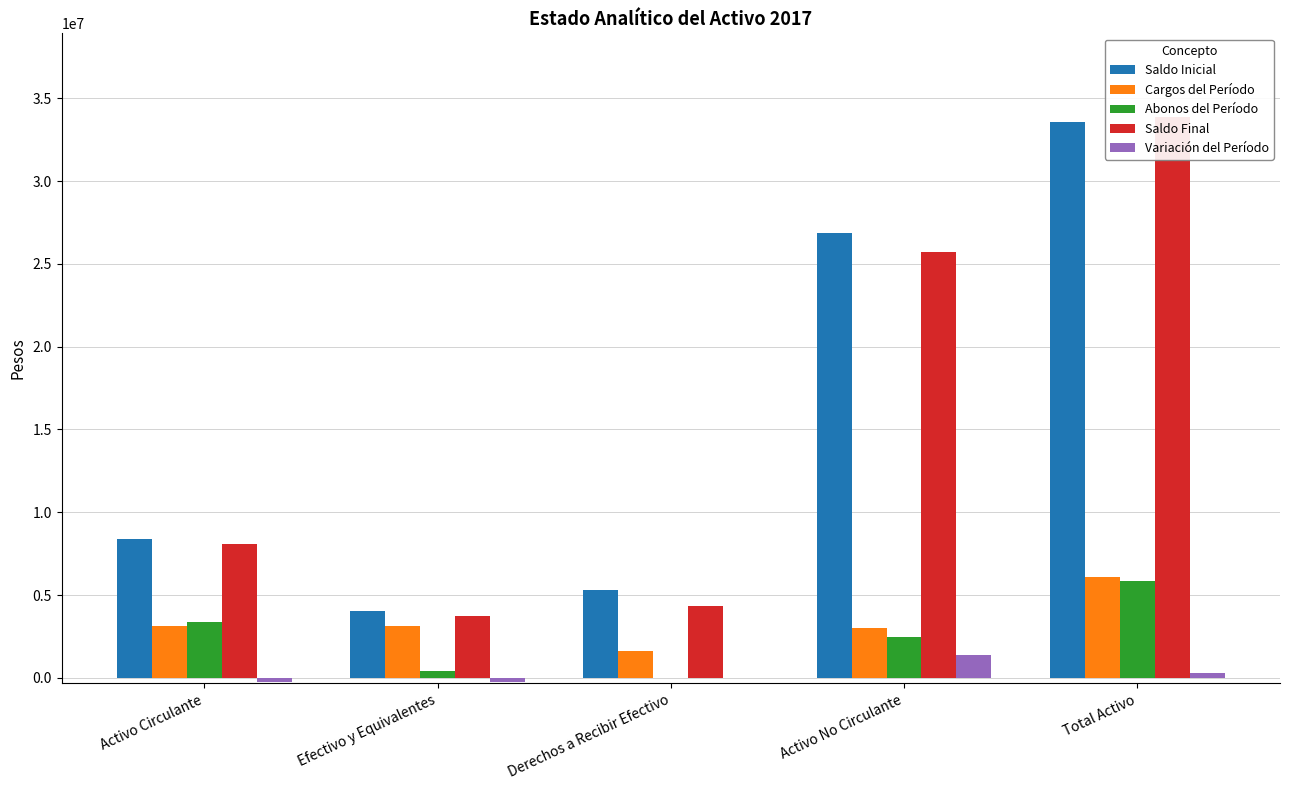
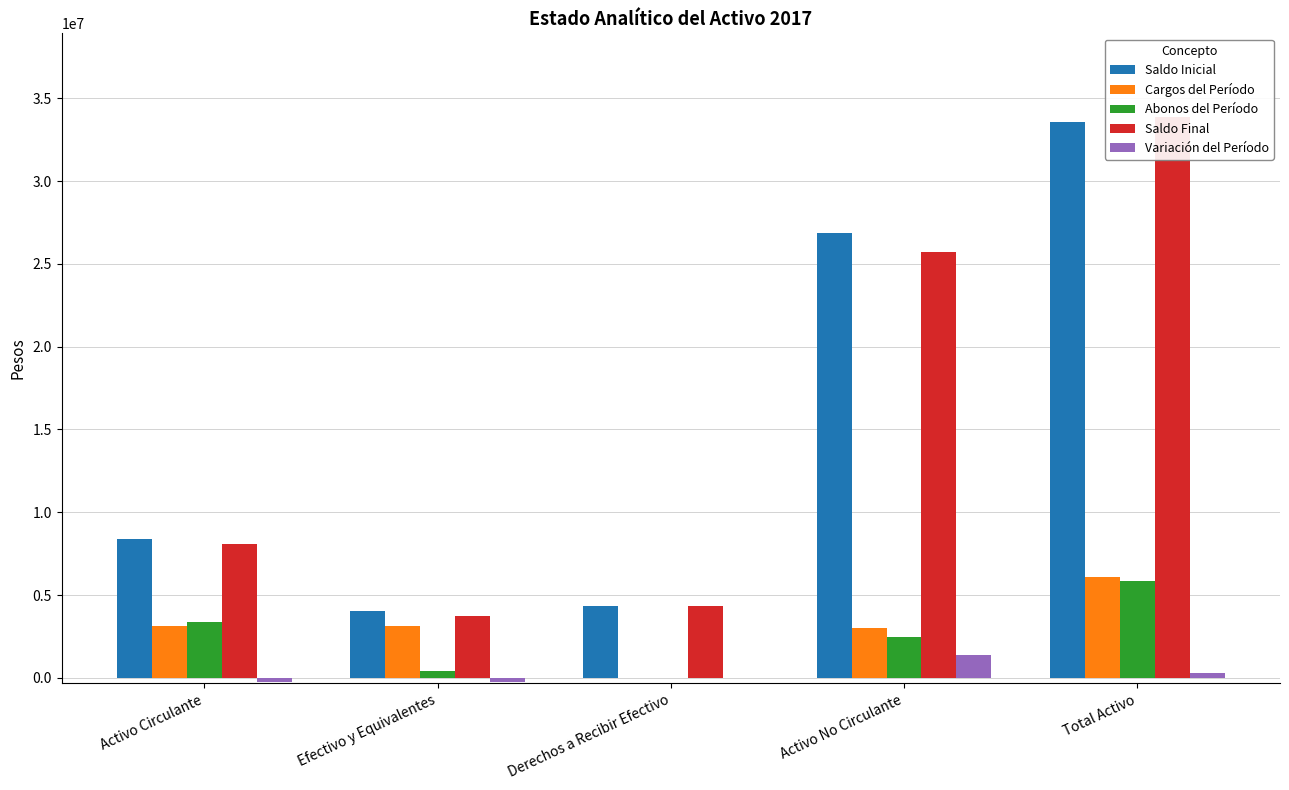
Saldo Inicial, Derechos a Recibir Efectivo: 5300000 -> 4300000
Cargos del Período, Derechos a Recibir Efectivo: 1600000 -> 0
